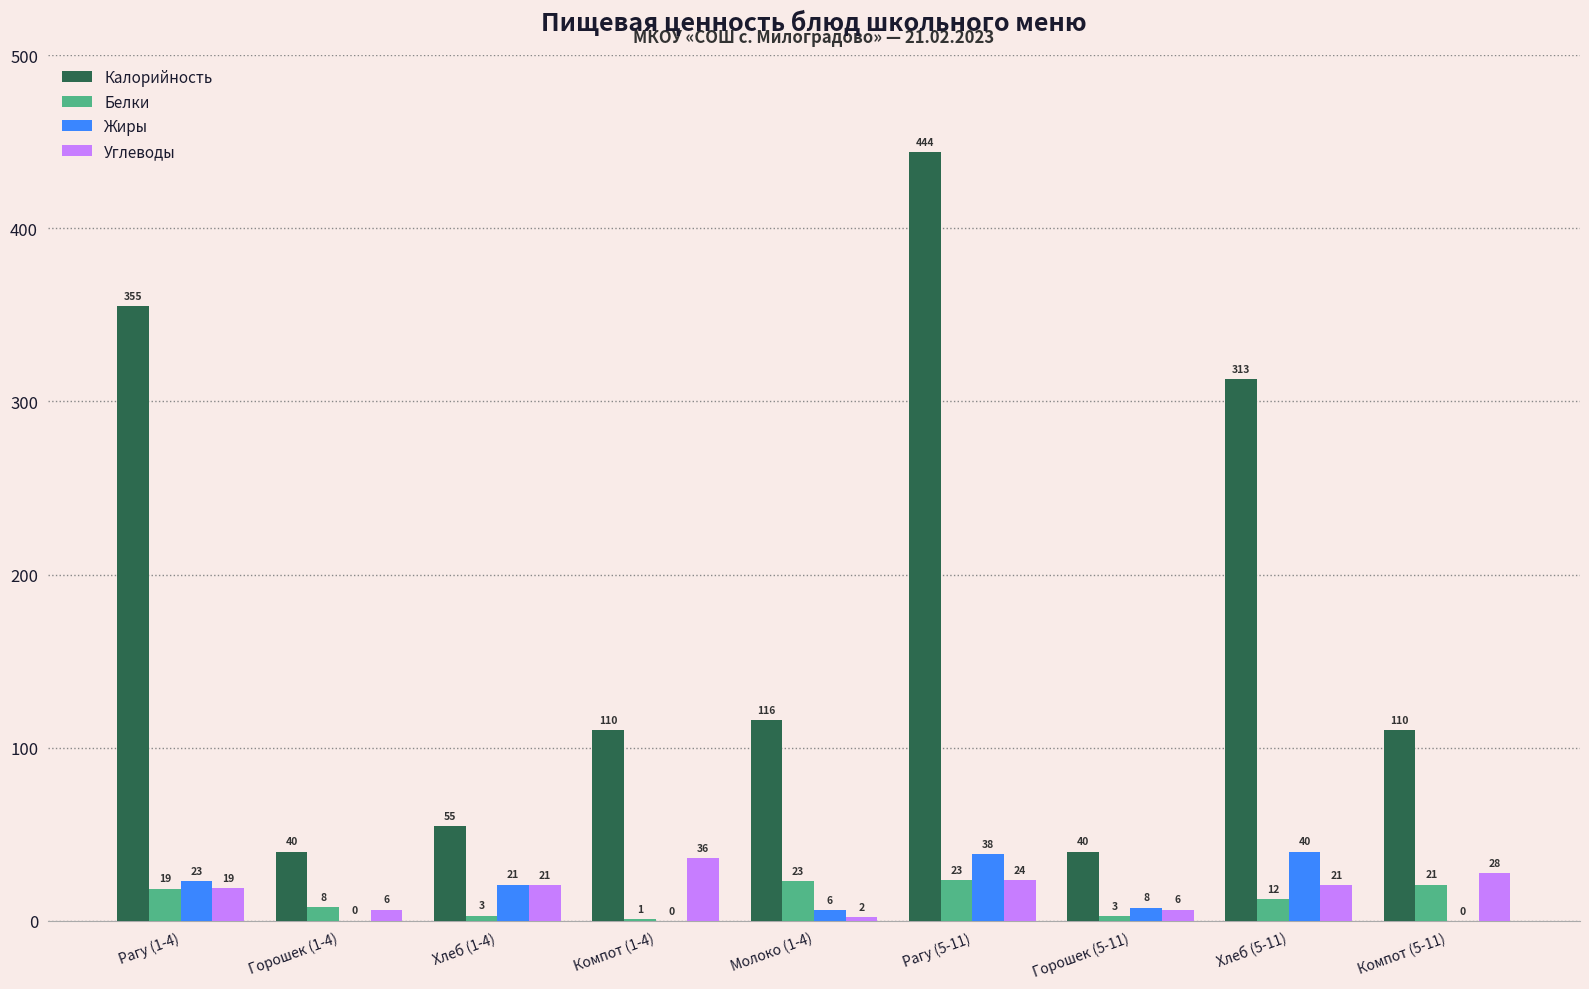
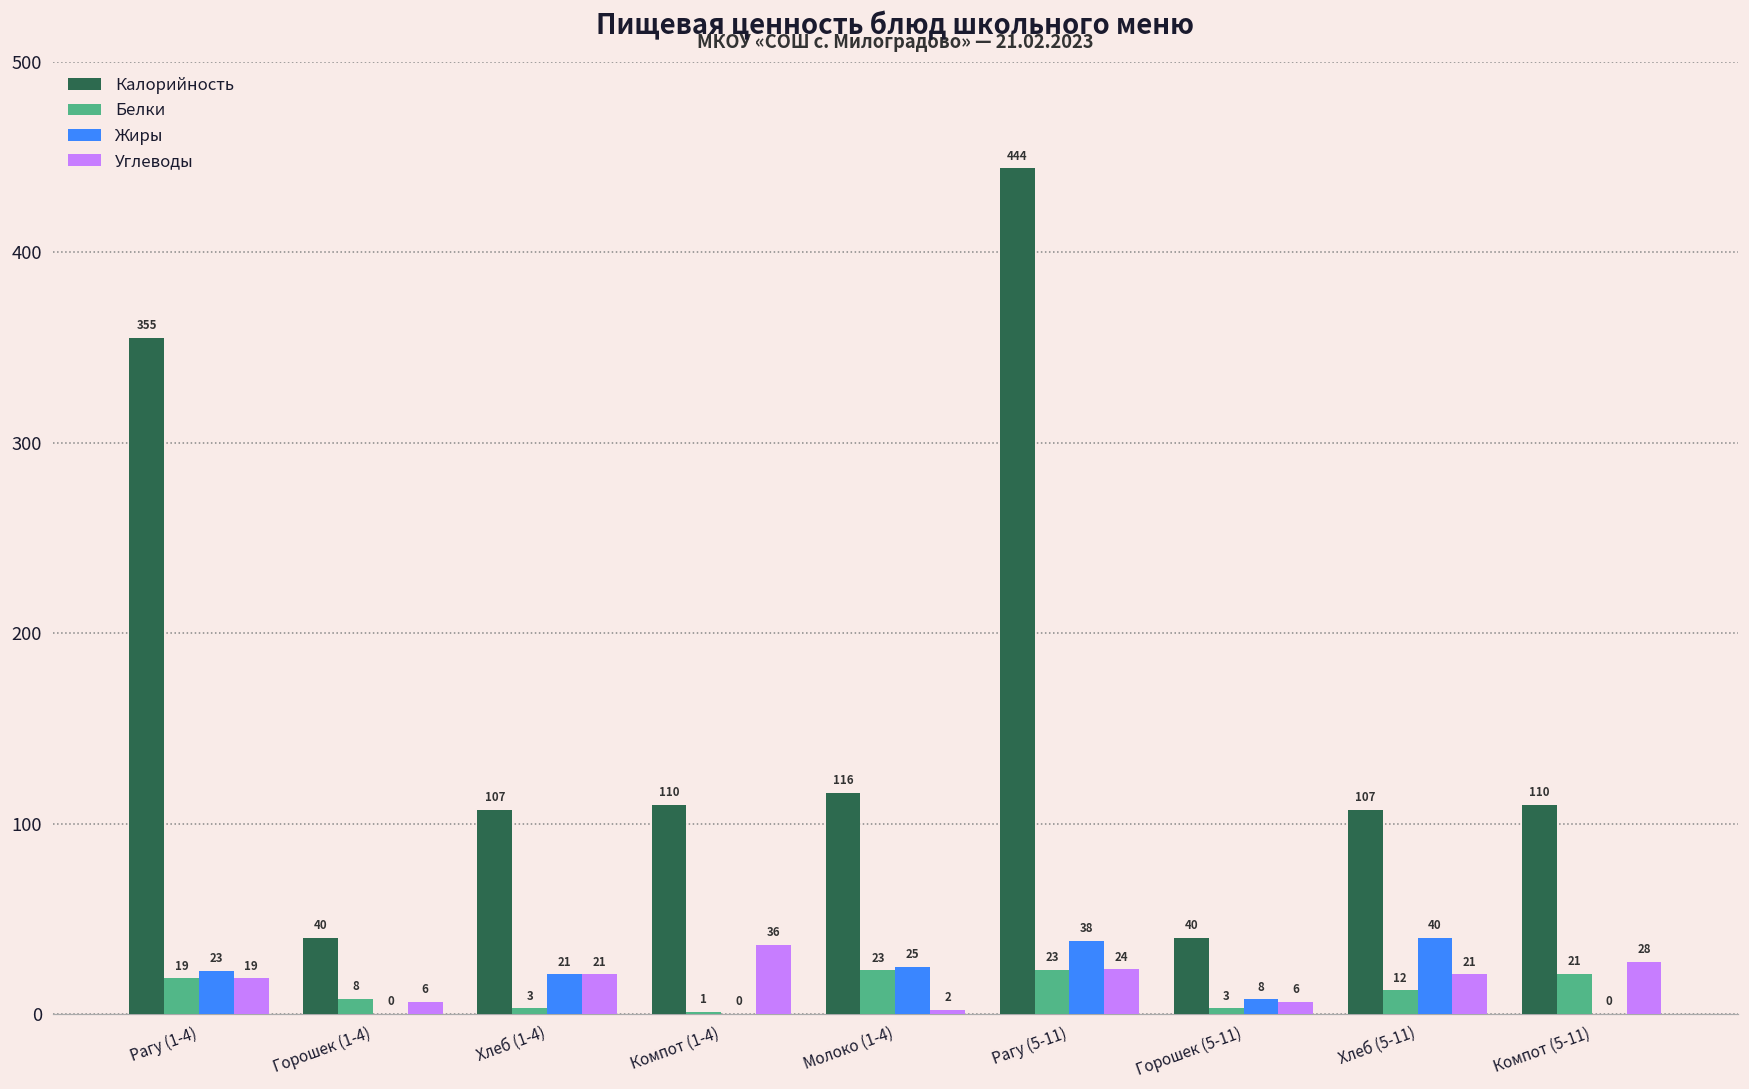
Калорийность, Хлеб (1-4): 55 -> 107
Жиры, Молоко (1-4): 6 -> 25
Калорийность, Хлеб (5-11): 313 -> 107
